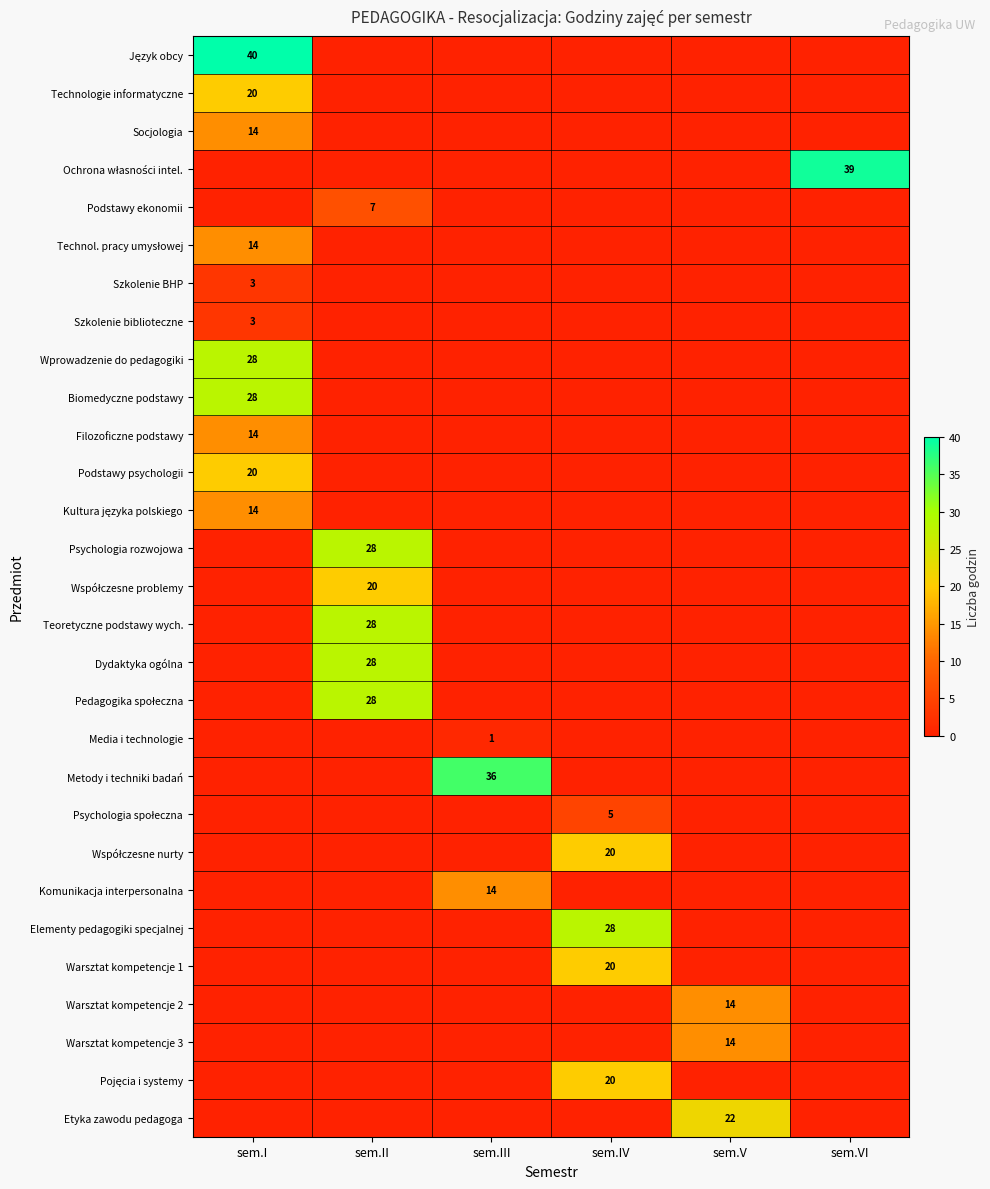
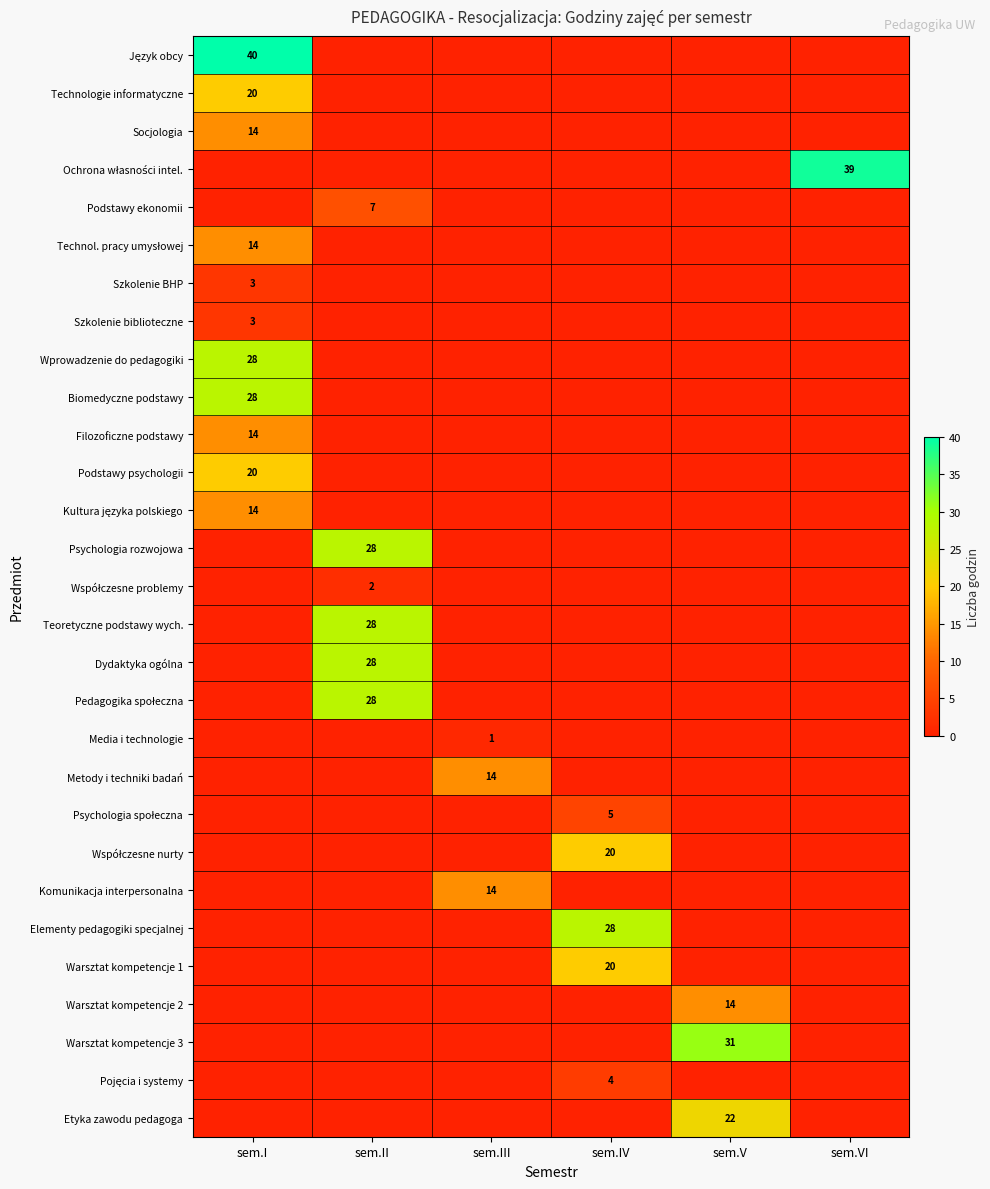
Współczesne problemy, sem.II: 20 -> 2
Metody i techniki badań, sem.III: 36 -> 14
Warsztat kompetencje 3, sem.V: 14 -> 31
Pojęcia i systemy, sem.IV: 20 -> 4
